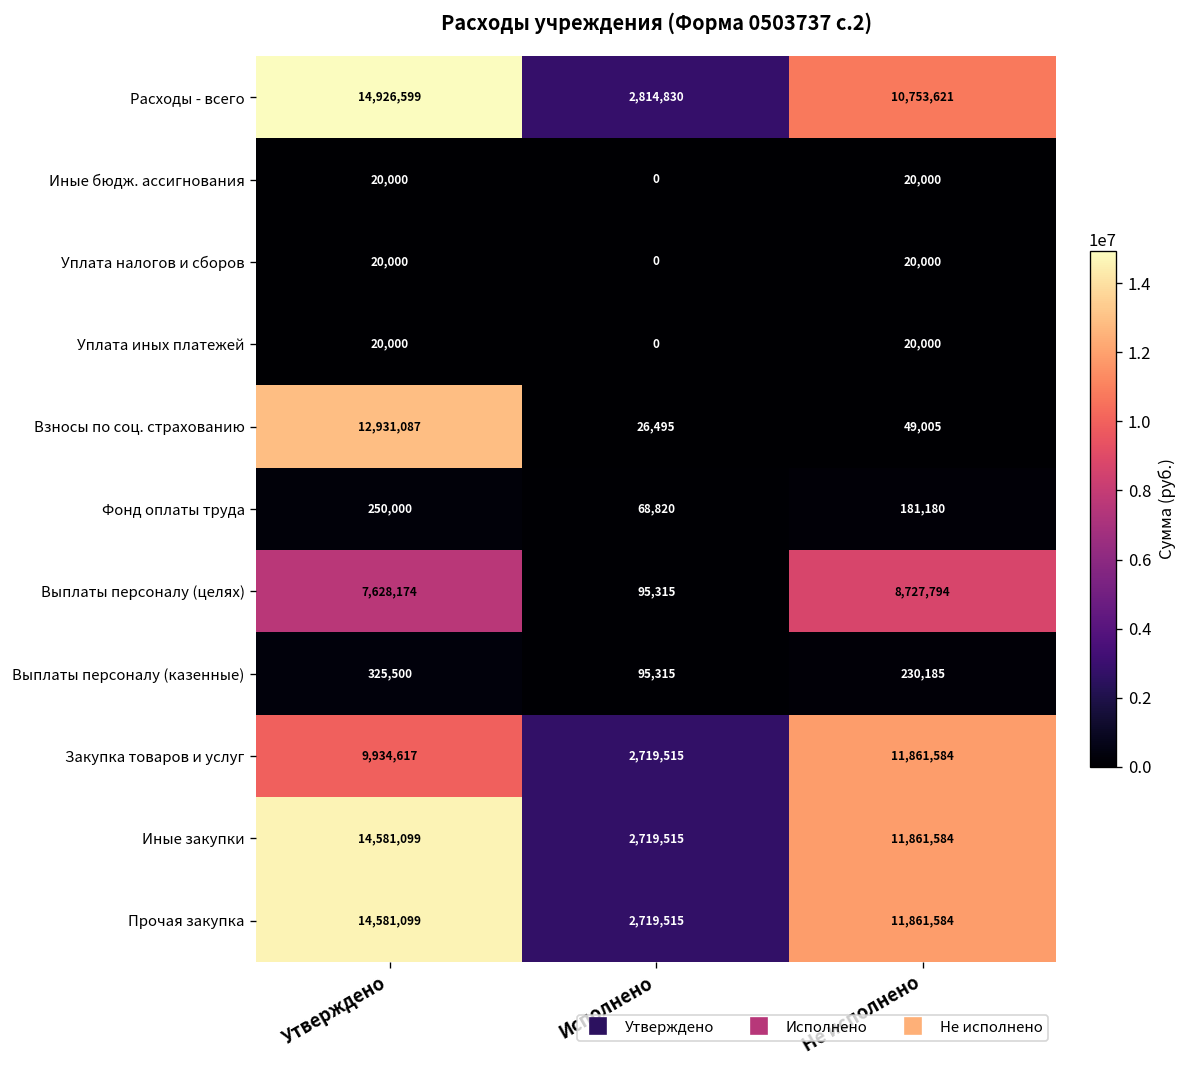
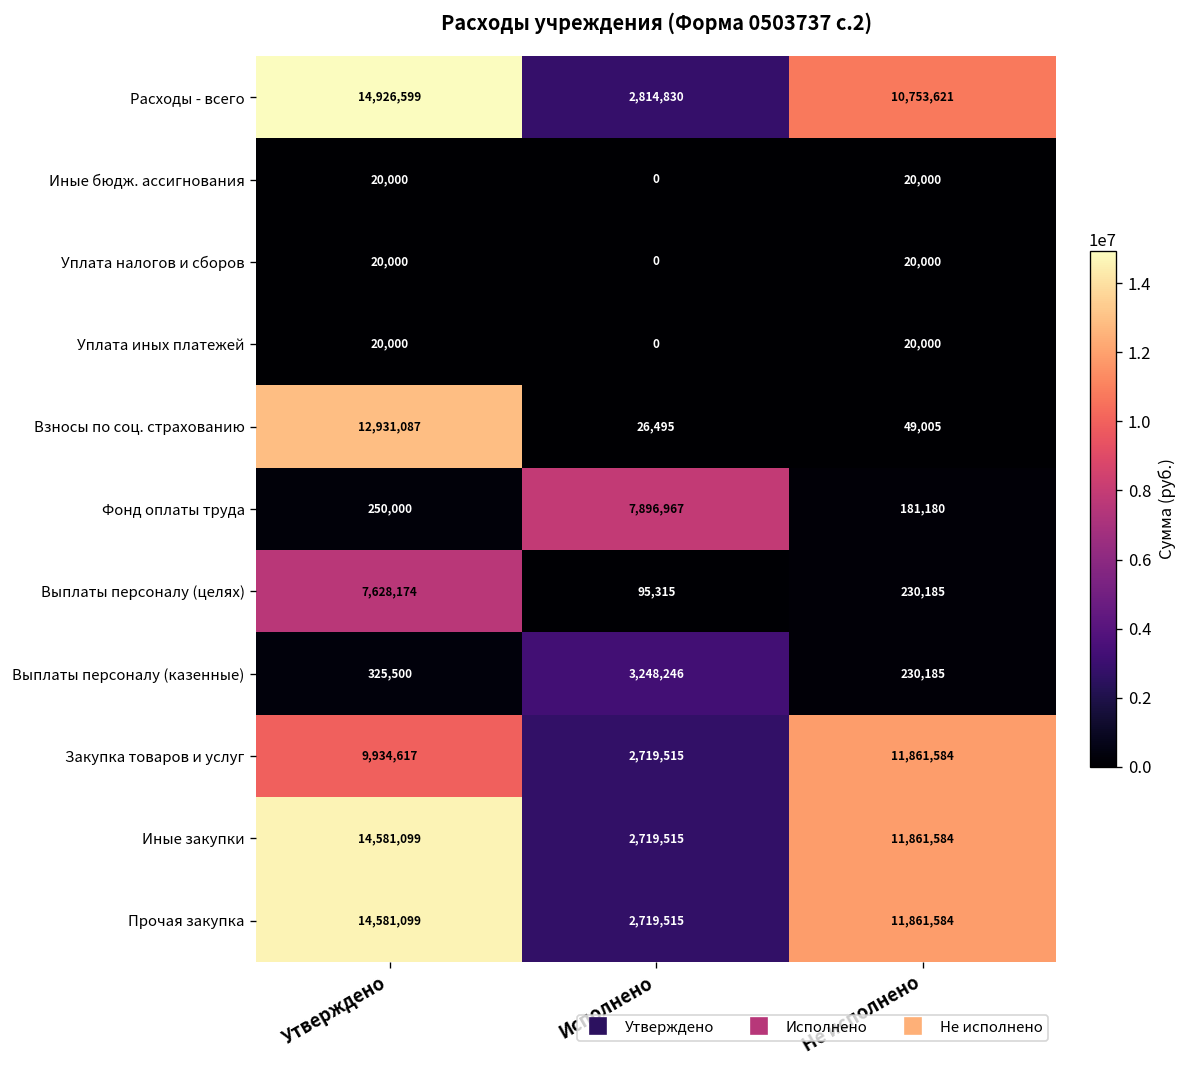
Фонд оплаты труда, Исполнено: 68,820 -> 7,896,967
Выплаты персоналу (целях), Не исполнено: 8,727,794 -> 230,185
Выплаты персоналу (казенные), Исполнено: 95,315 -> 3,248,246
